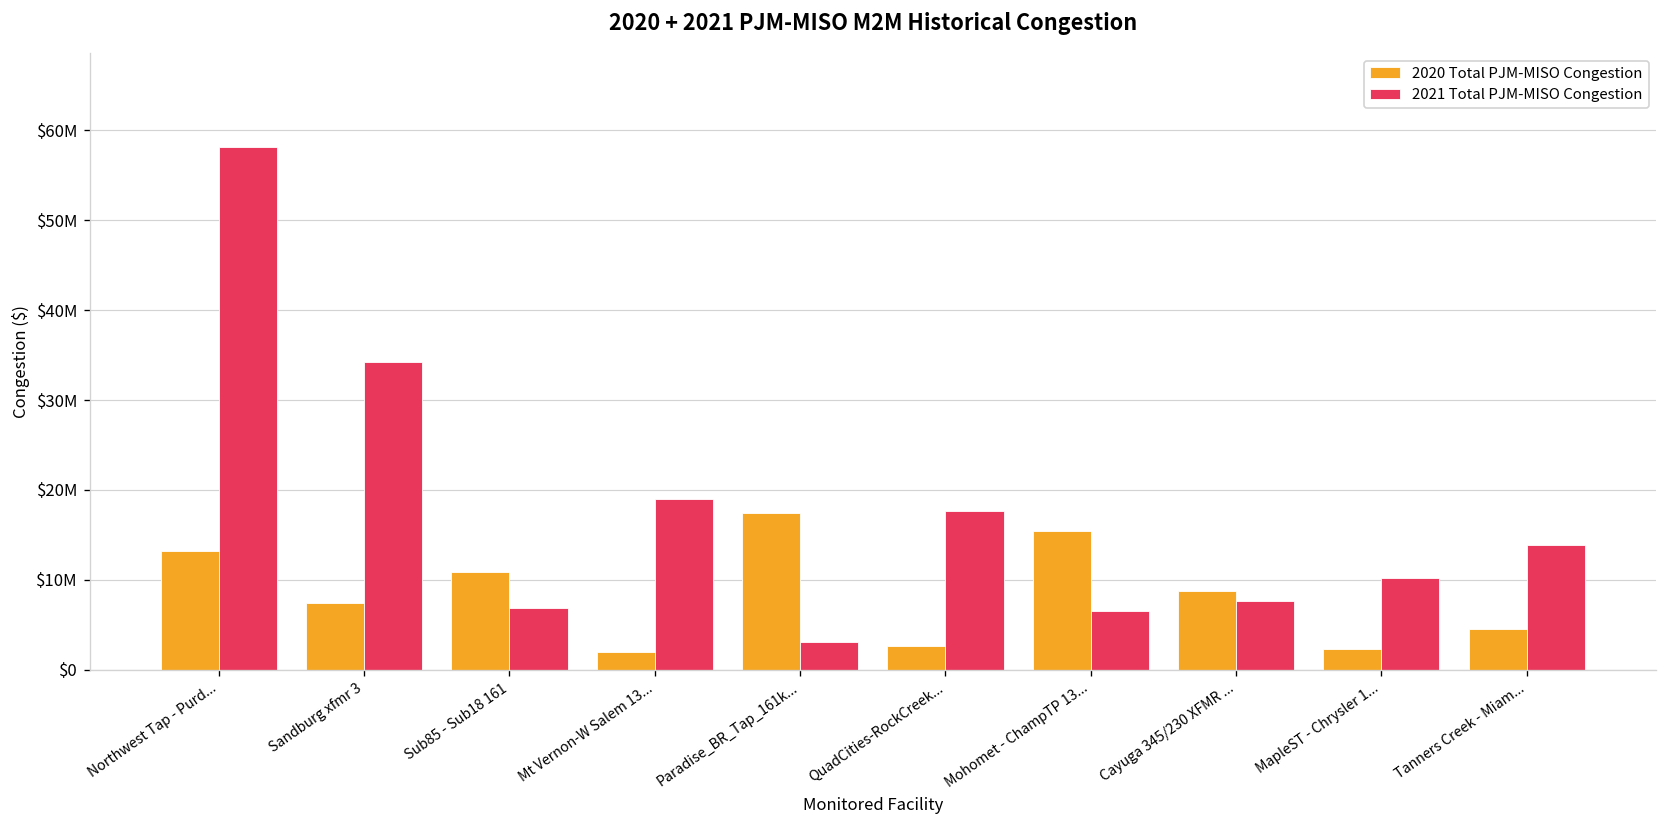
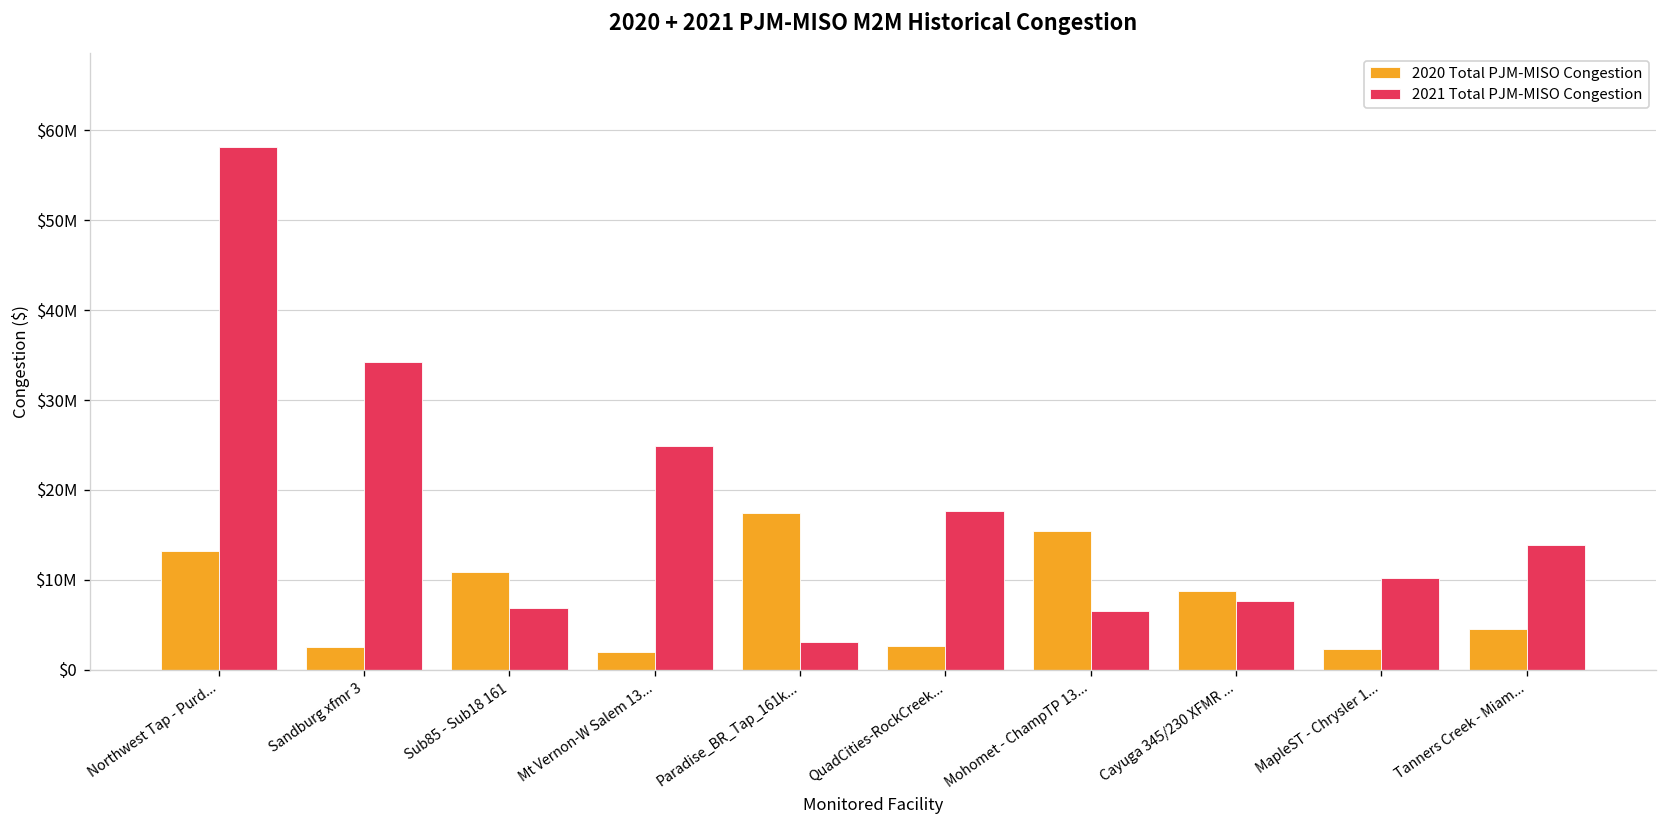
2020 Total PJM-MISO Congestion, Sandburg xfmr 3: $7000000 -> $2000000
2021 Total PJM-MISO Congestion, Mt Vernon-W Salem 13...: $19000000 -> $25000000
